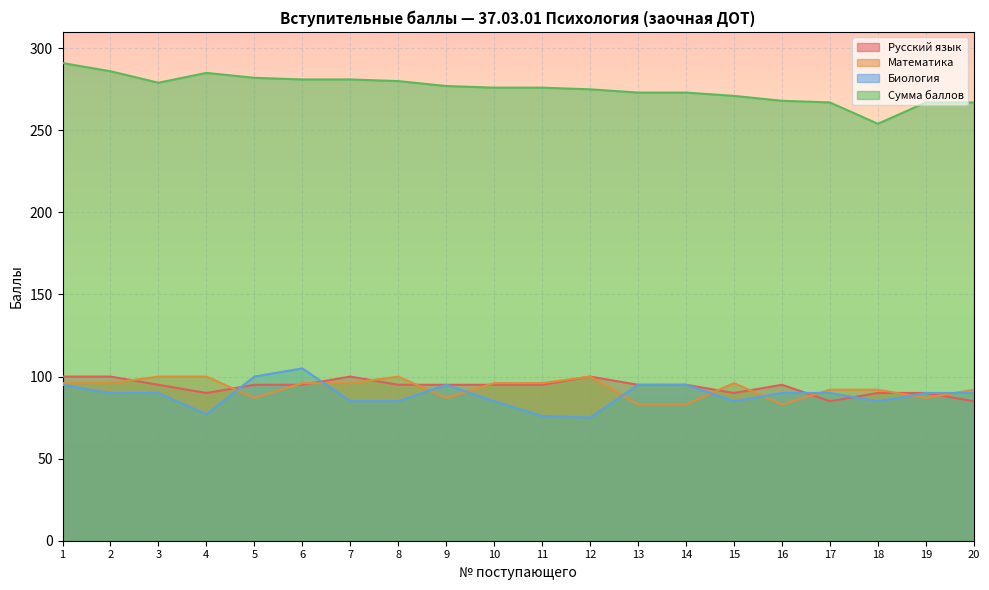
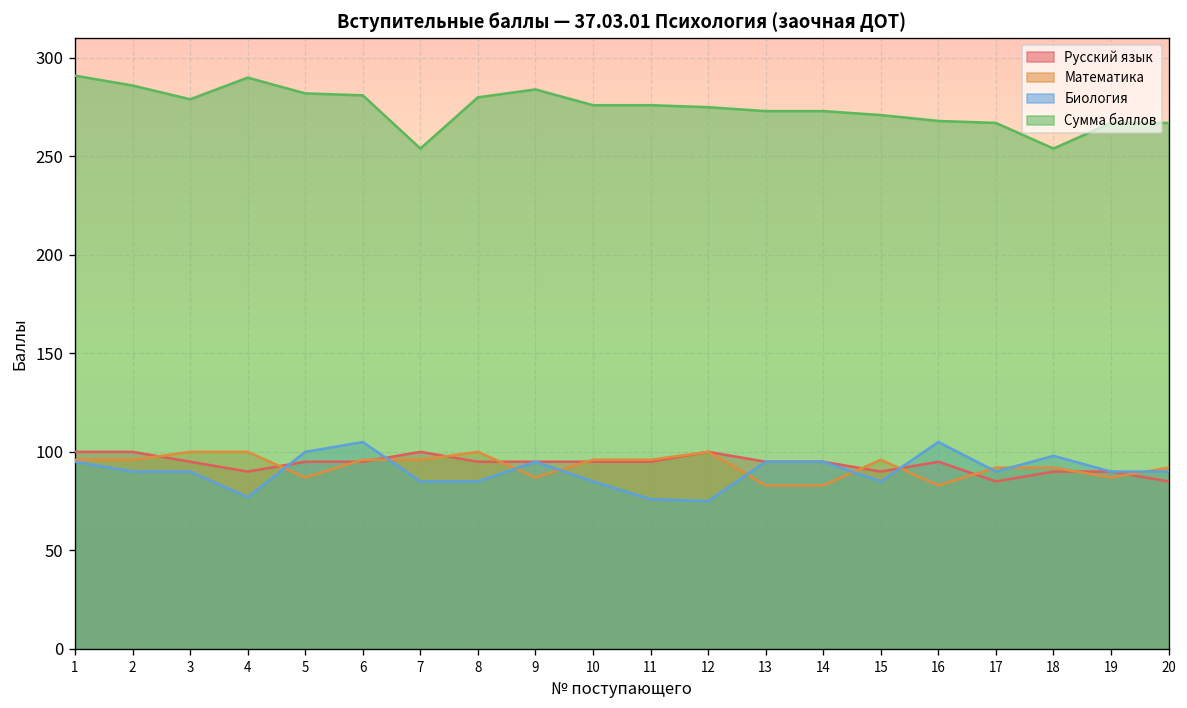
Сумма баллов, 4: 285 -> 290
Сумма баллов, 7: 281 -> 254
Сумма баллов, 9: 277 -> 284
Биология, 16: 90 -> 105
Биология, 18: 85 -> 98
